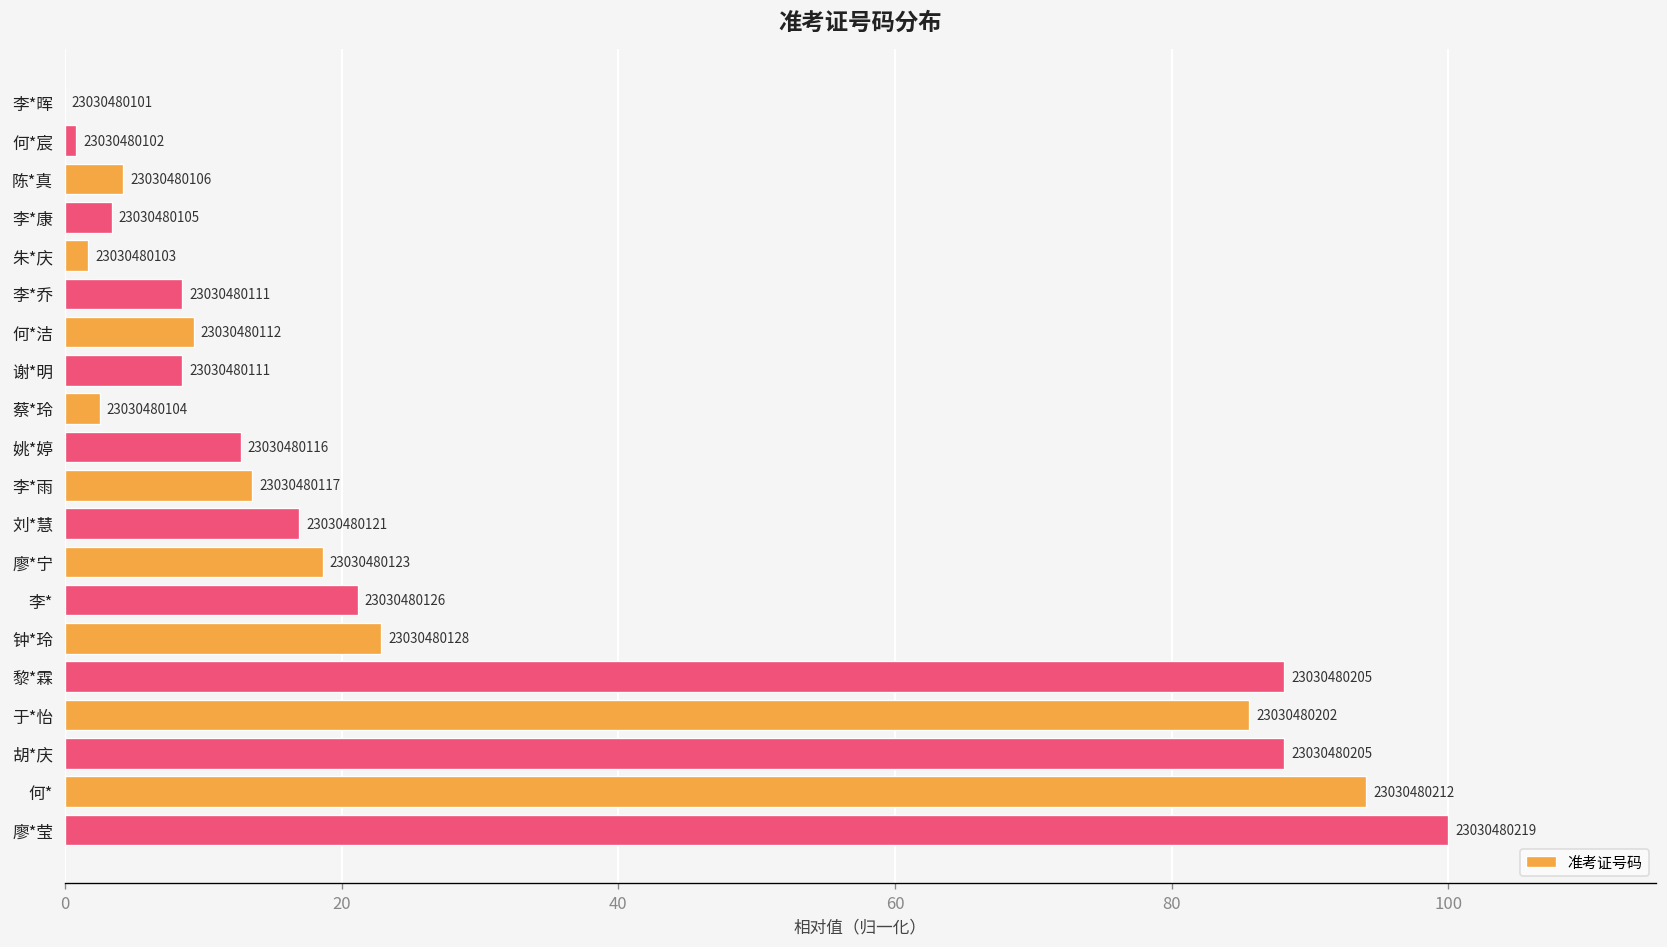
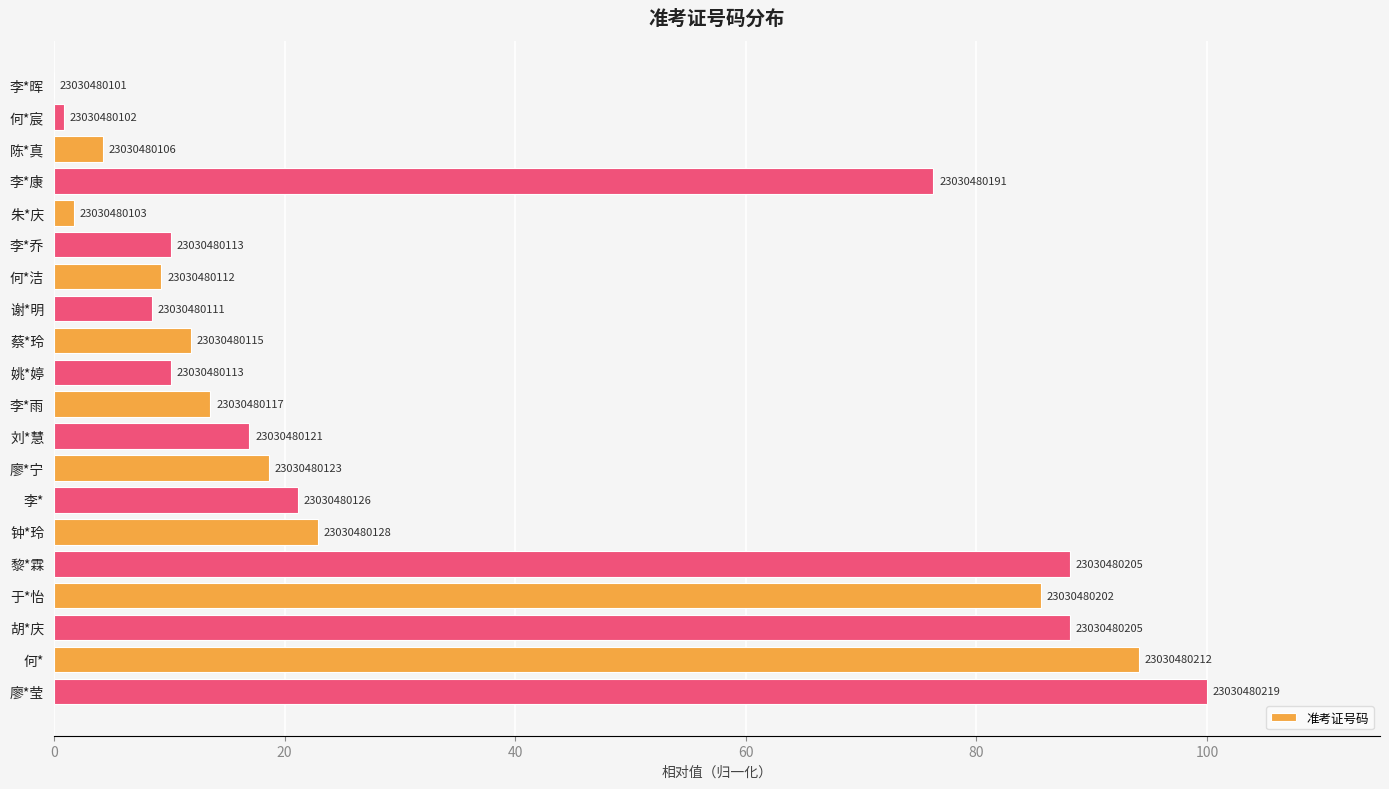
李*康: 23030480105 -> 23030480191
李*乔: 23030480111 -> 23030480113
蔡*玲: 23030480104 -> 23030480115
姚*婷: 23030480116 -> 23030480113
